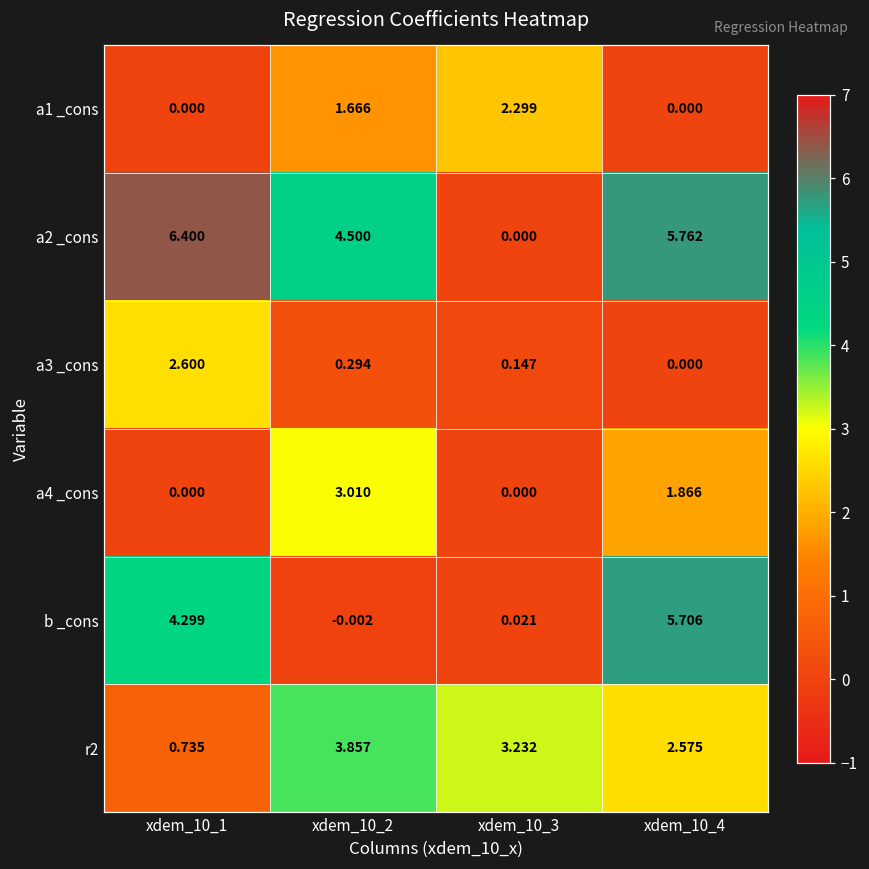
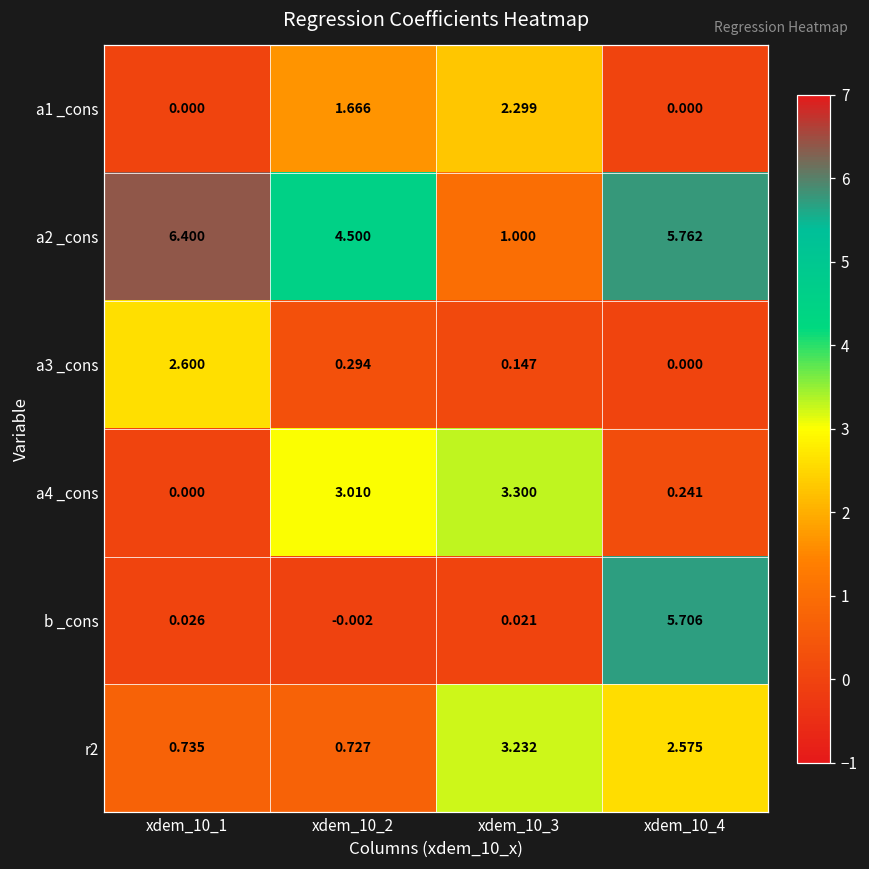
a2 _cons, xdem_10_3: 0.000 -> 1.000
a4 _cons, xdem_10_3: 0.000 -> 3.300
a4 _cons, xdem_10_4: 1.866 -> 0.241
b _cons, xdem_10_1: 4.299 -> 0.026
r2, xdem_10_2: 3.857 -> 0.727
